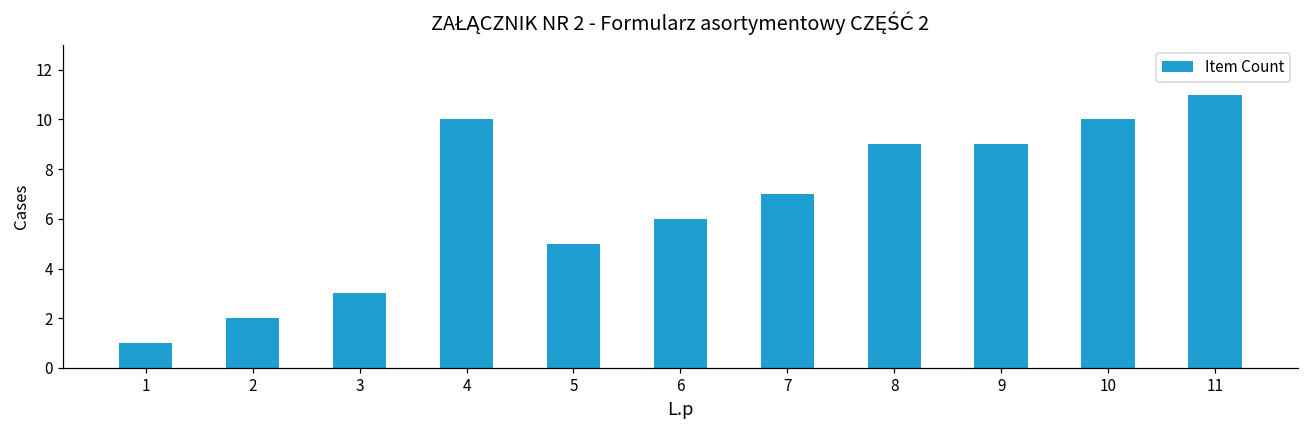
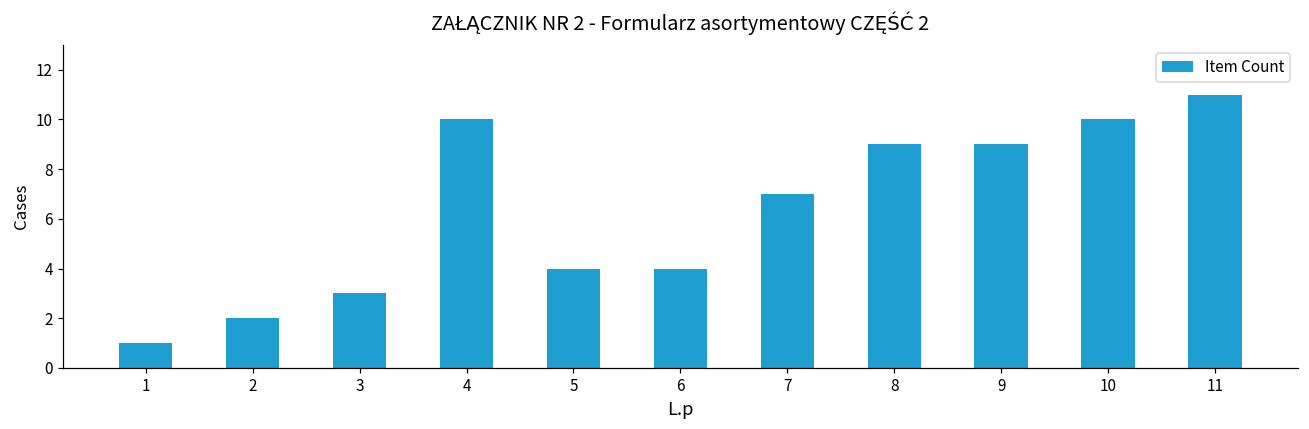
5: 5 -> 4
6: 6 -> 4
